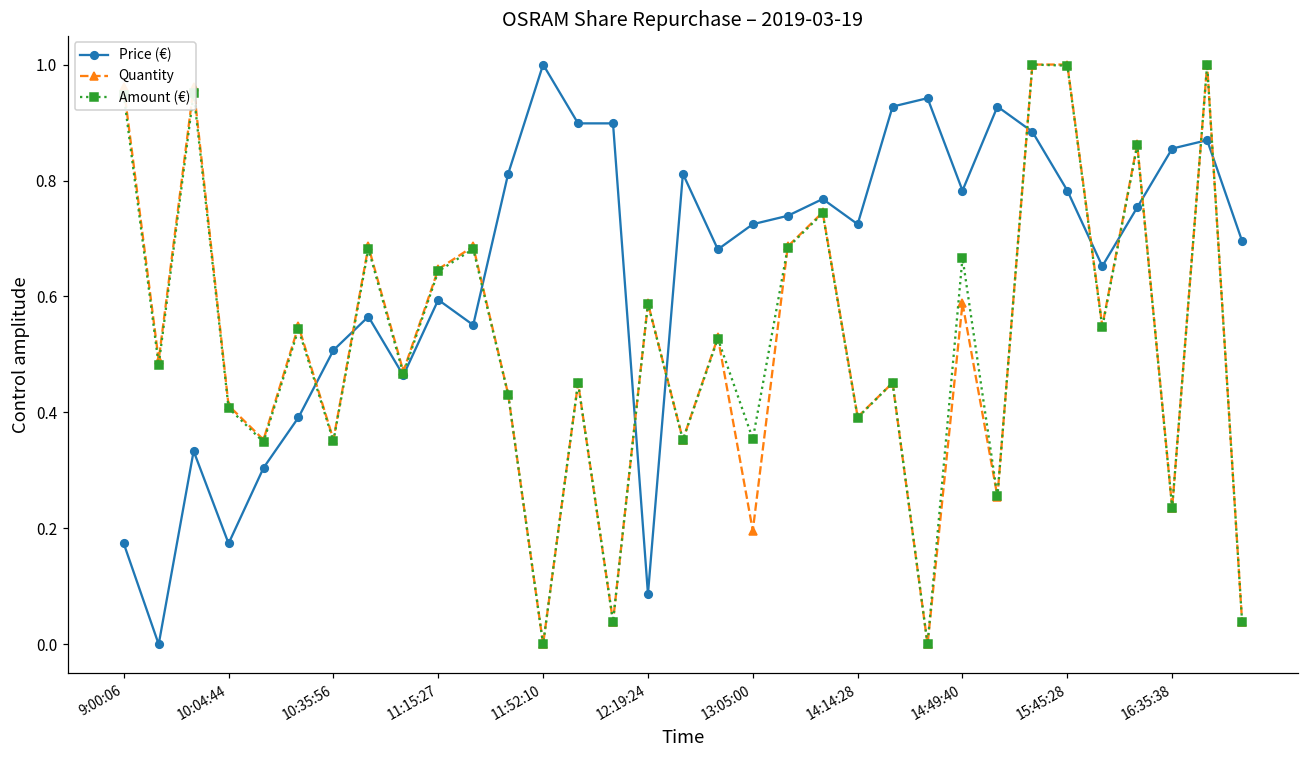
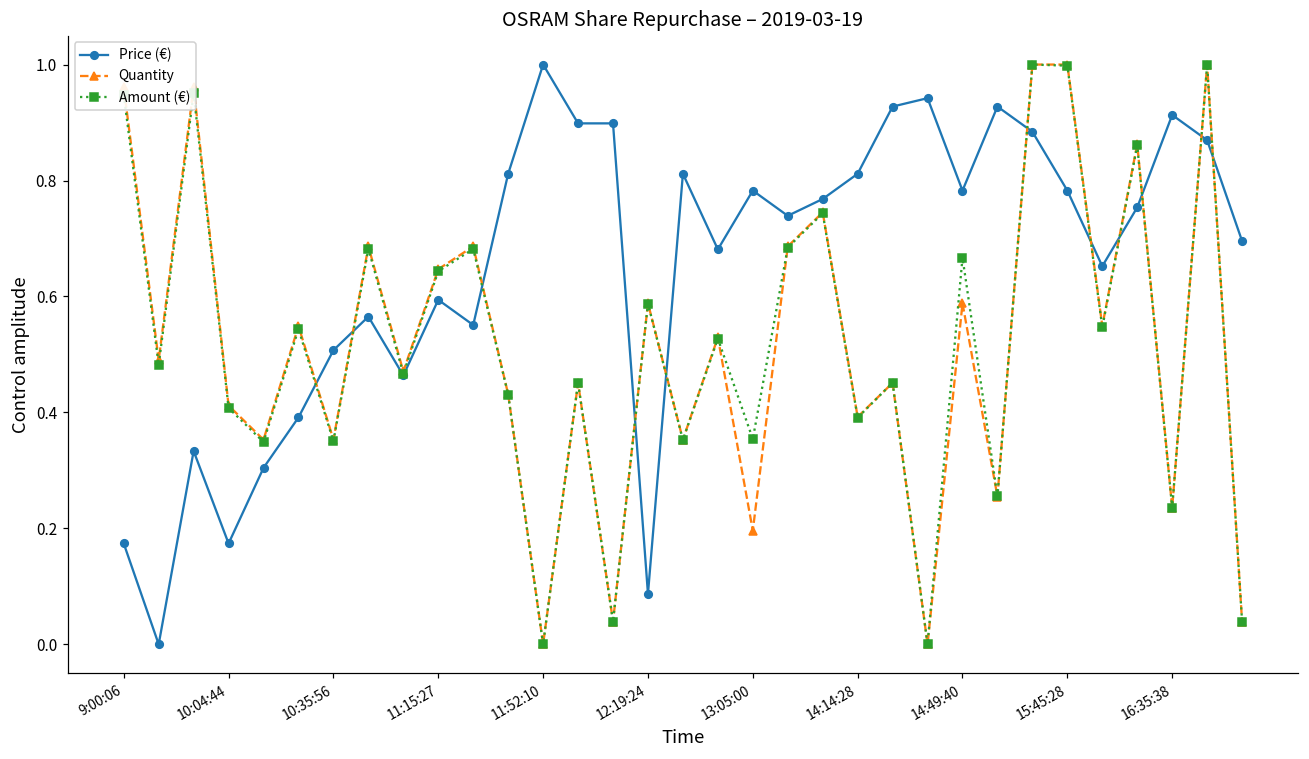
Price (€), 13:05:00: 0.72 -> 0.78
Price (€), 14:14:28: 0.72 -> 0.81
Price (€), 16:35:38: 0.86 -> 0.91
